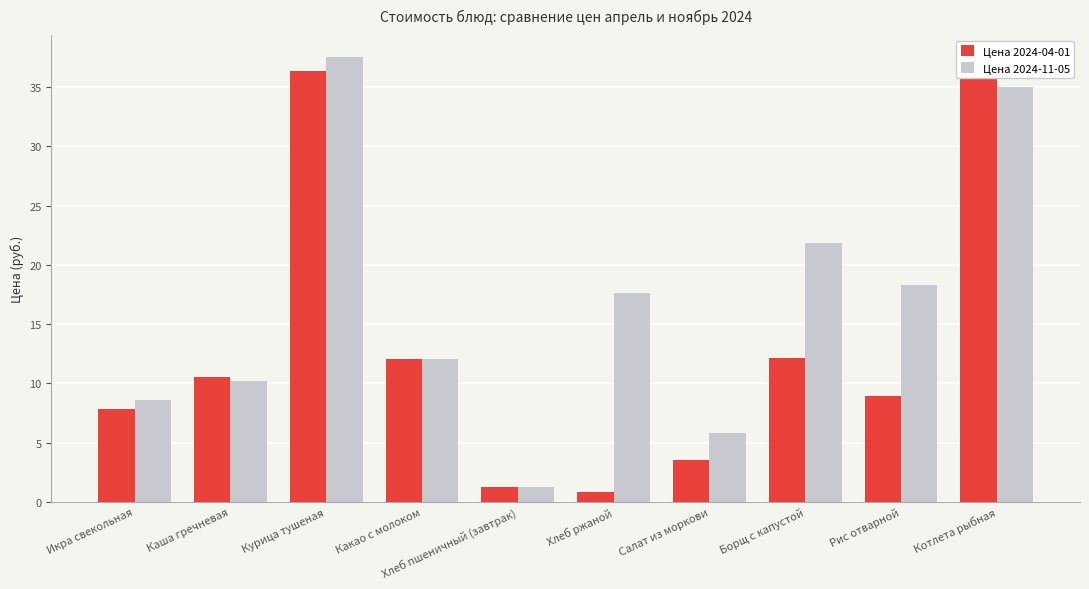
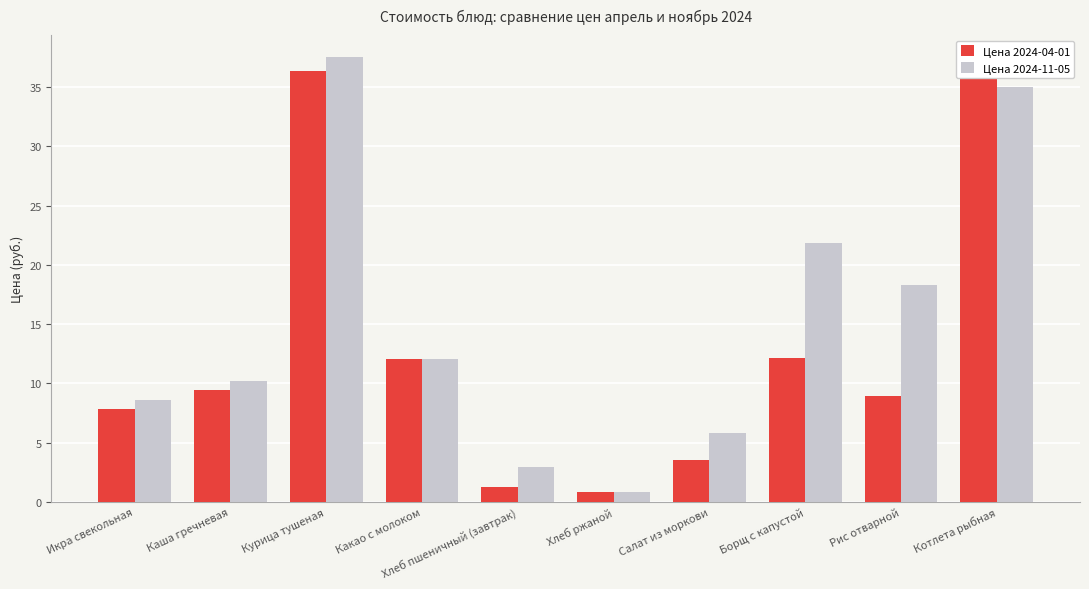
Цена 2024-04-01, Каша гречневая: 10.6 -> 9.5
Цена 2024-11-05, Хлеб пшеничный (завтрак): 1.3 -> 2.9
Цена 2024-11-05, Хлеб ржаной: 17.7 -> 0.8
